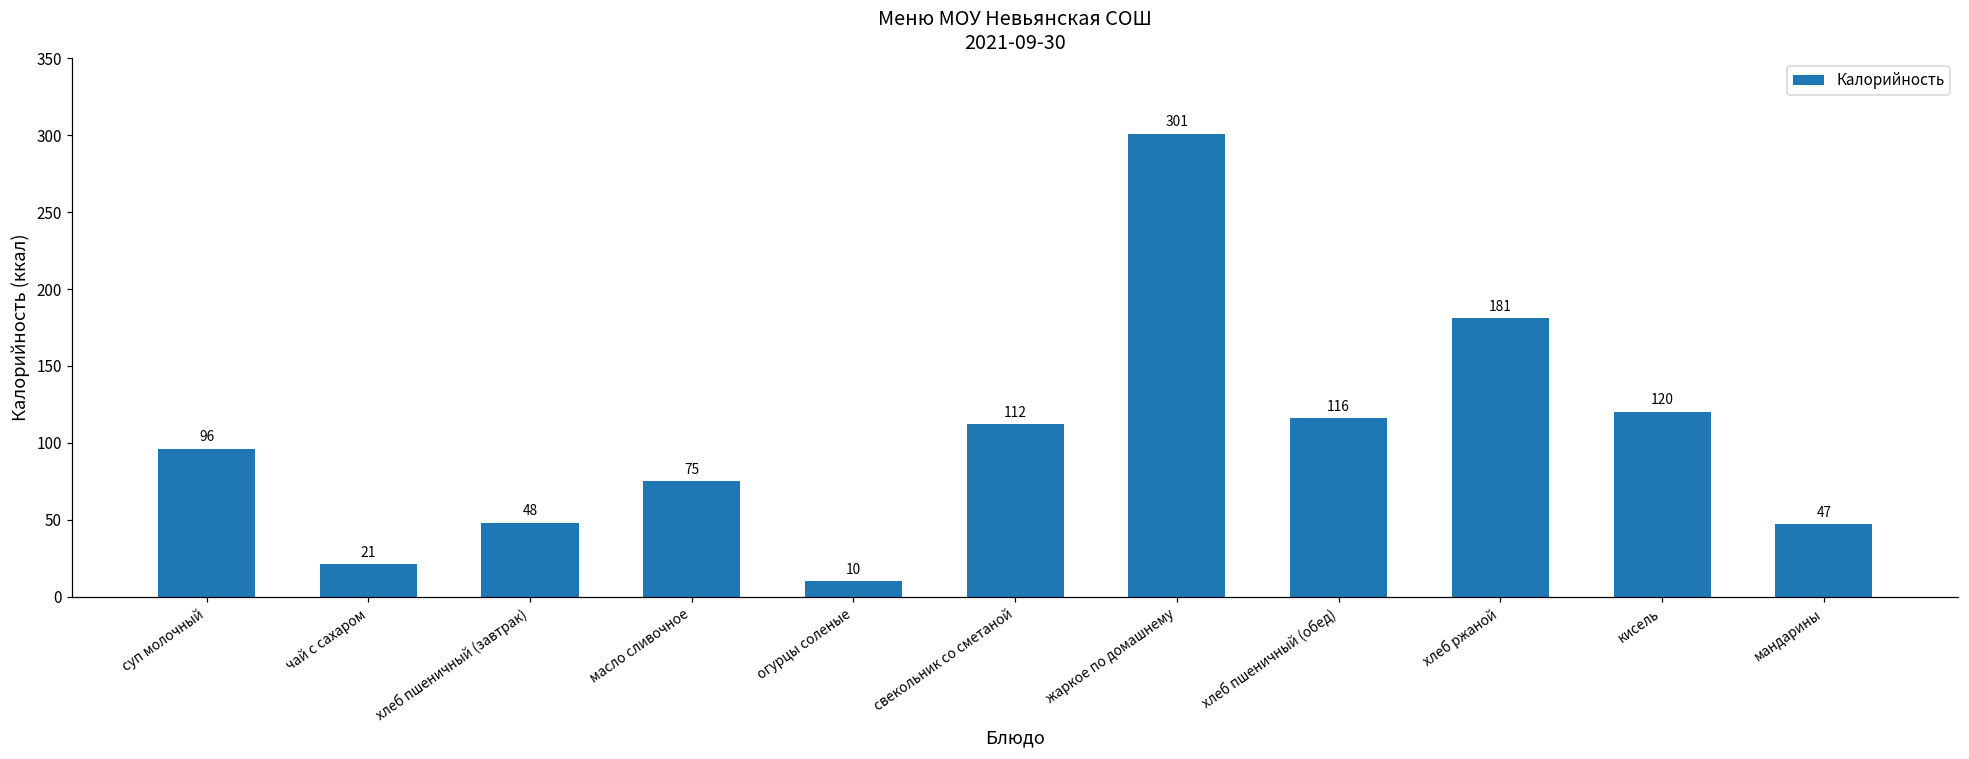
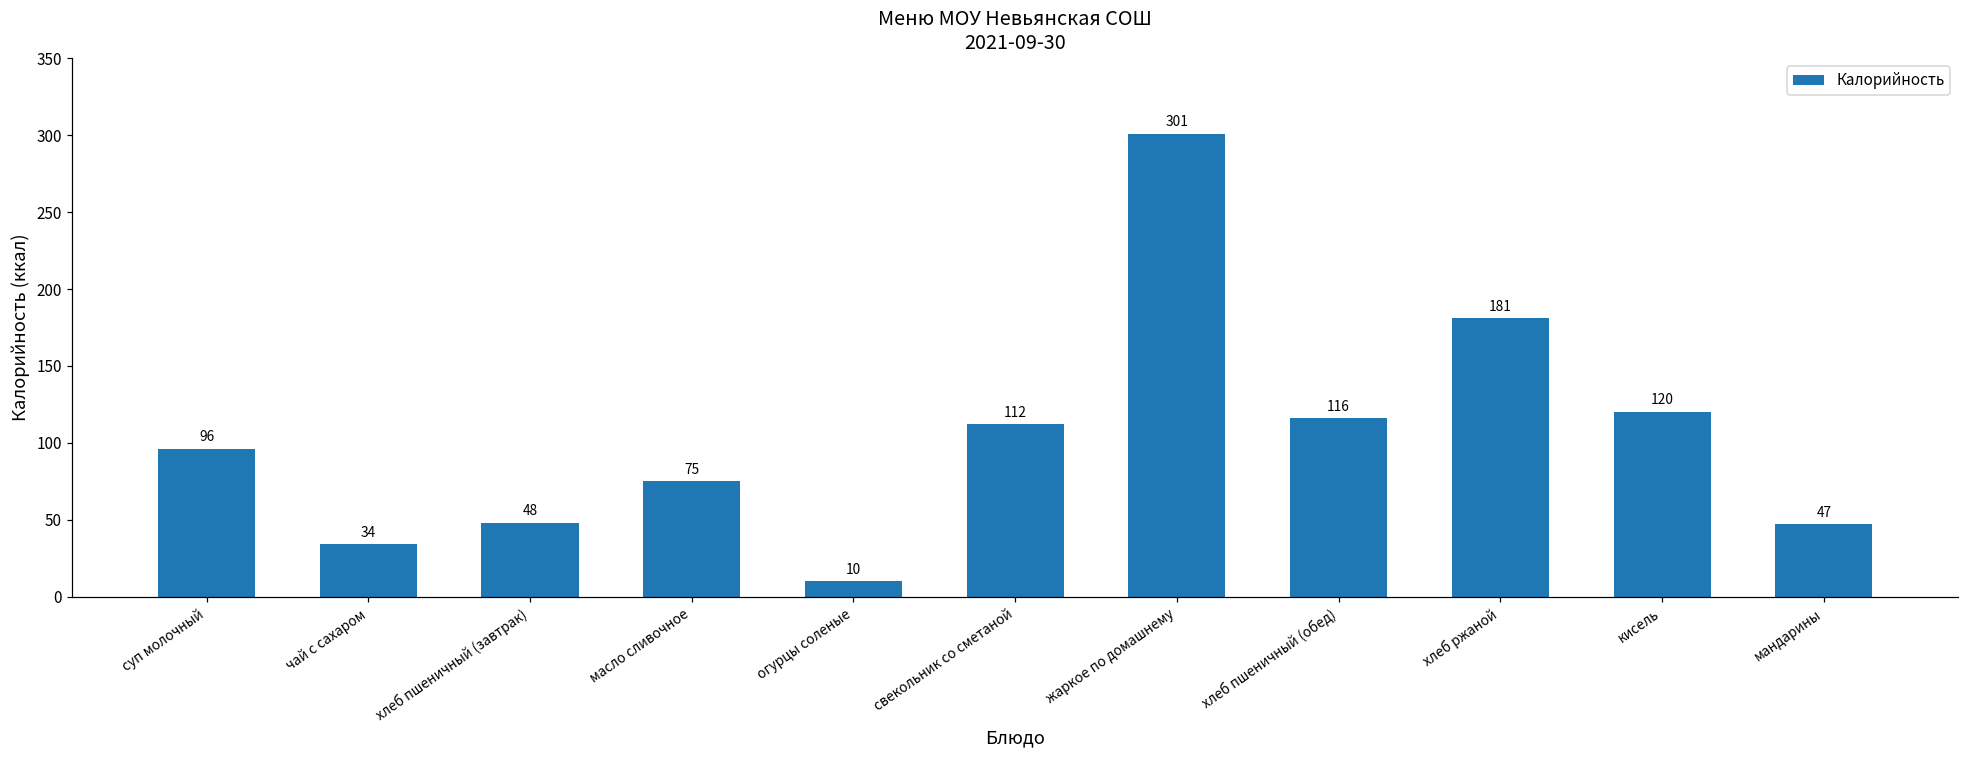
чай с сахаром: 21 -> 34
